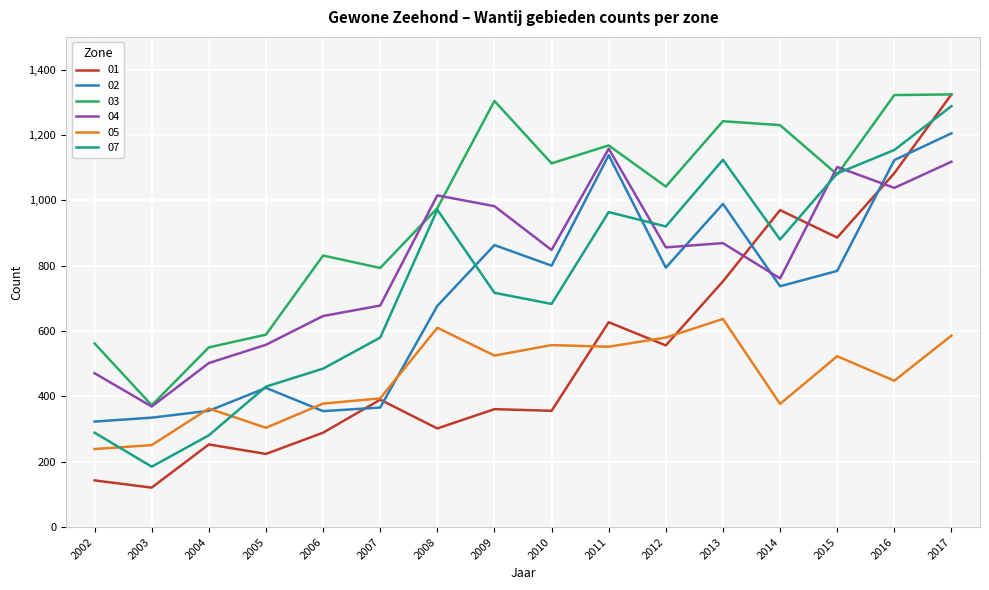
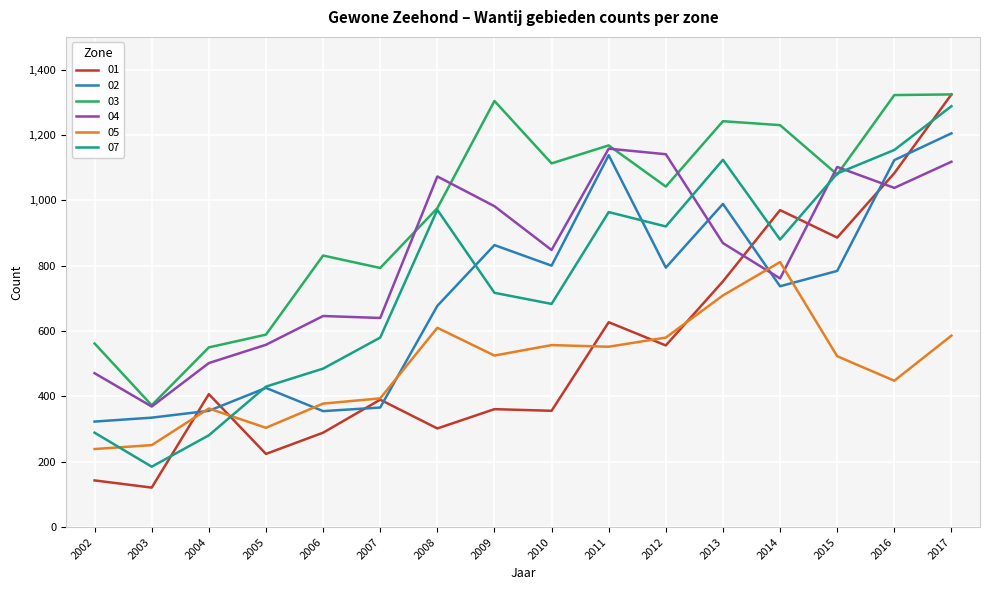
01, 2004: 250 -> 410
04, 2007: 680 -> 640
04, 2008: 1,020 -> 1,070
04, 2012: 860 -> 1,140
05, 2013: 640 -> 710
05, 2014: 380 -> 810
